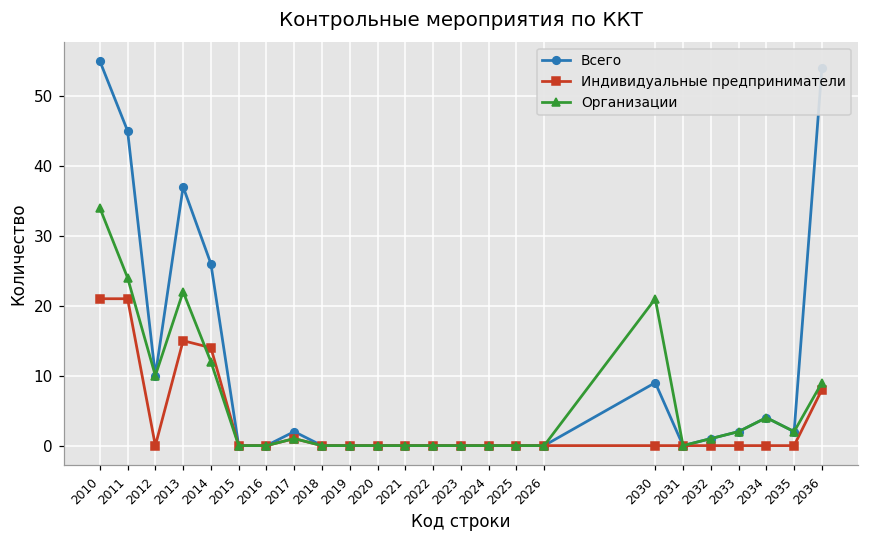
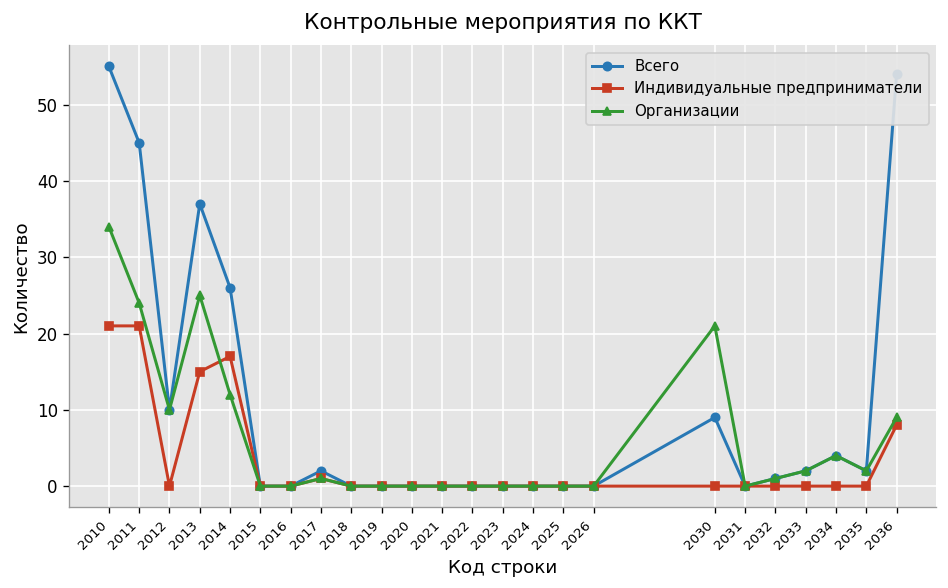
Организации, 2013: 22 -> 25
Индивидуальные предприниматели, 2014: 14 -> 17
